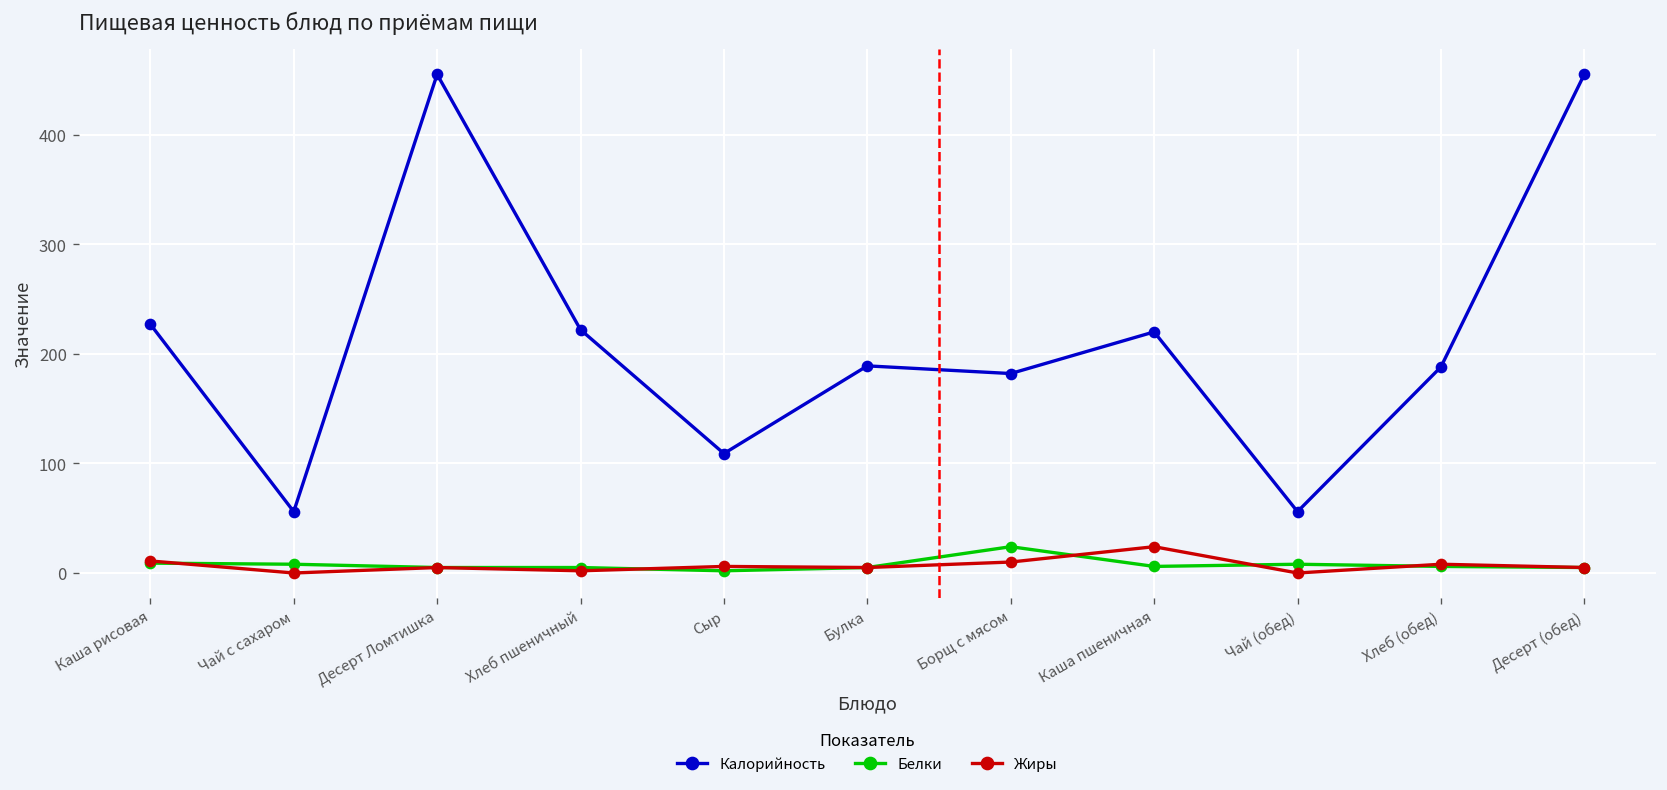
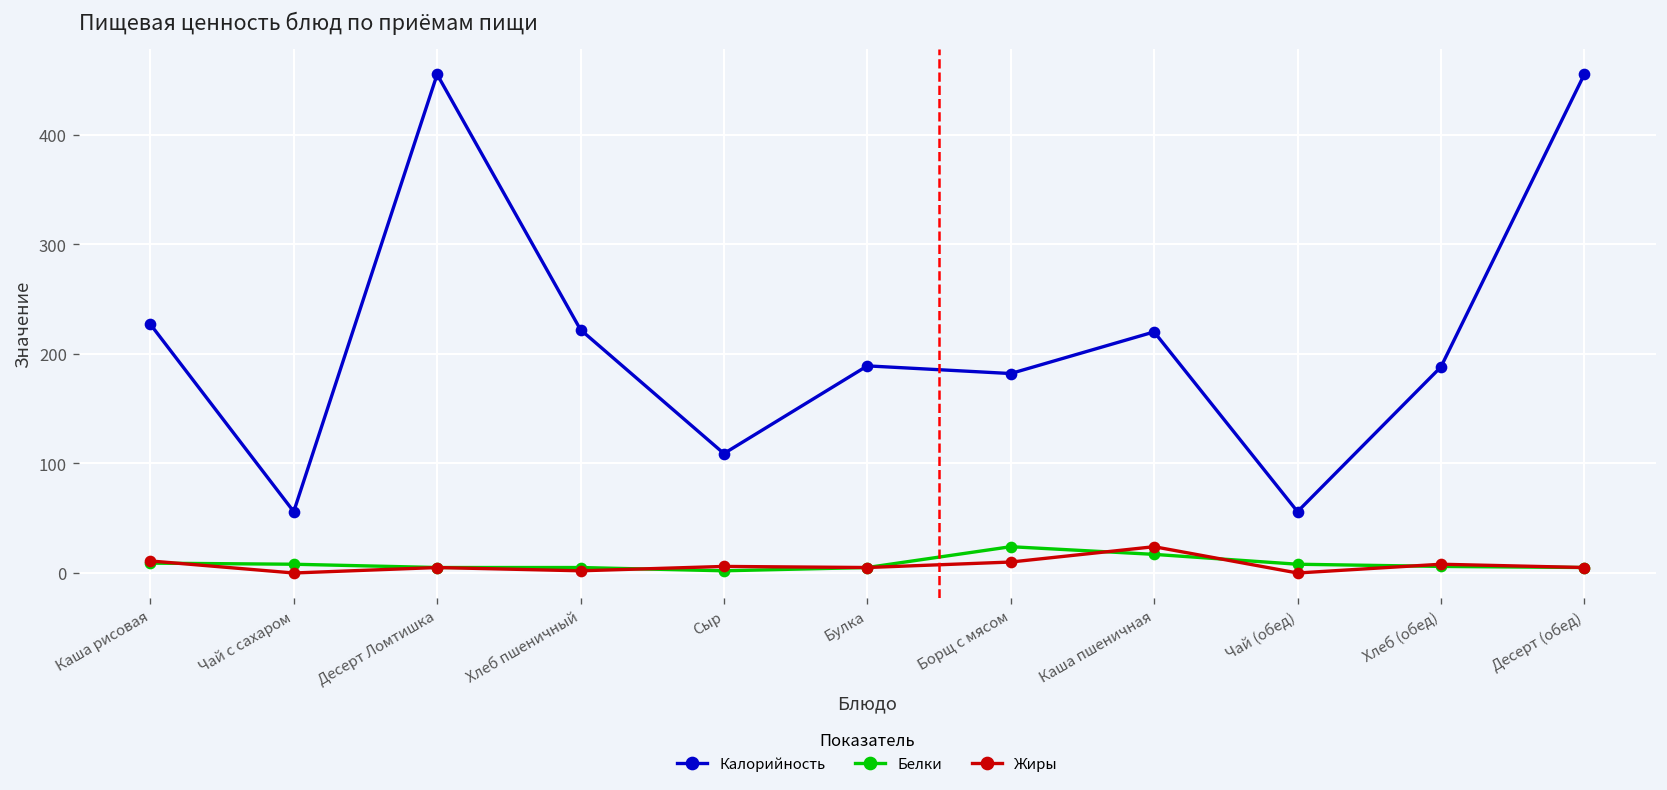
Белки, Каша пшеничная: 10 -> 20
